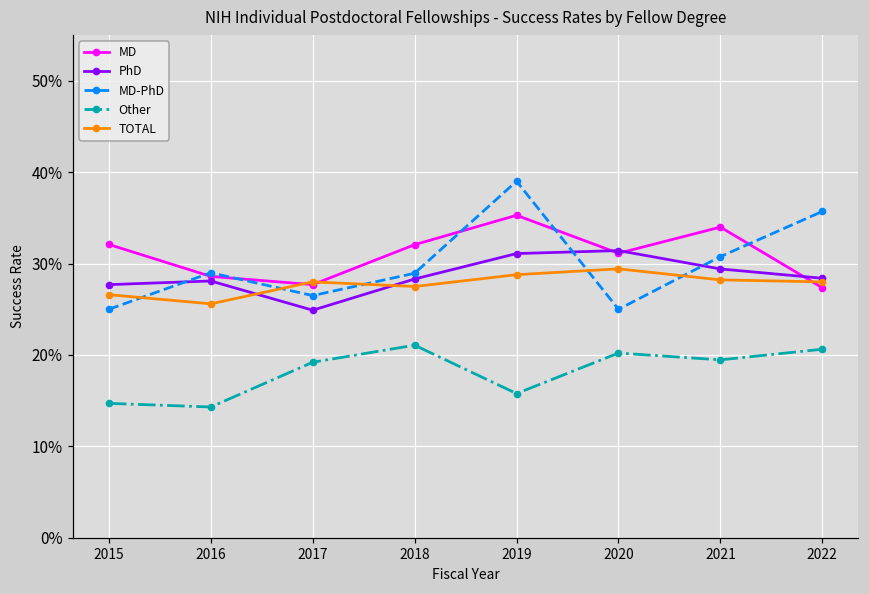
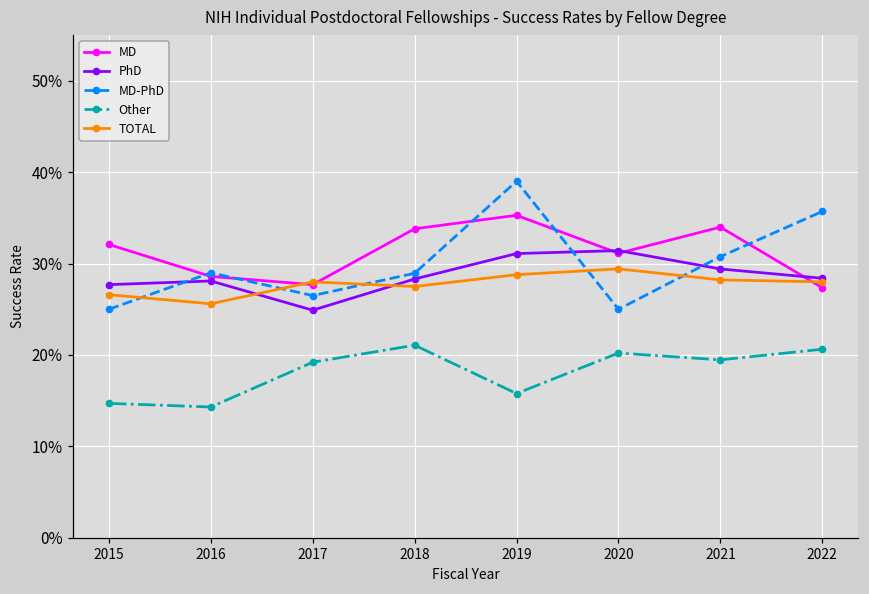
MD, 2018: 32% -> 34%
